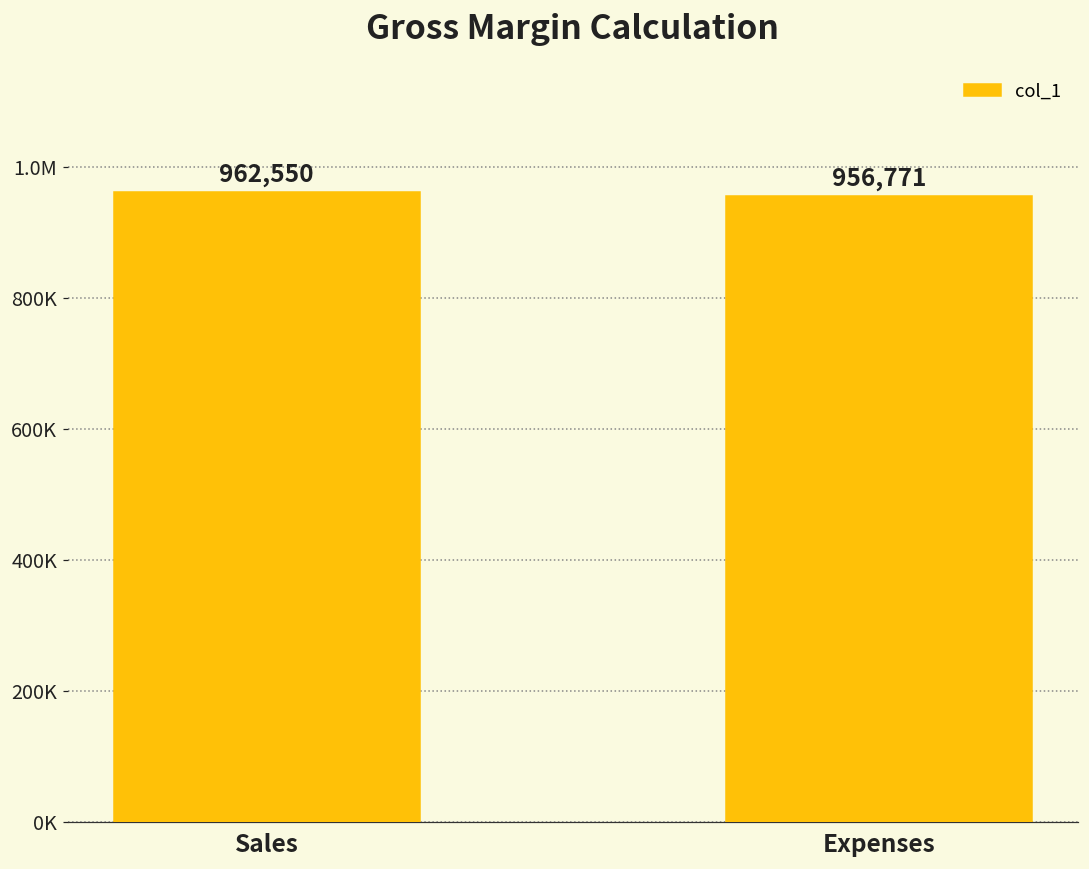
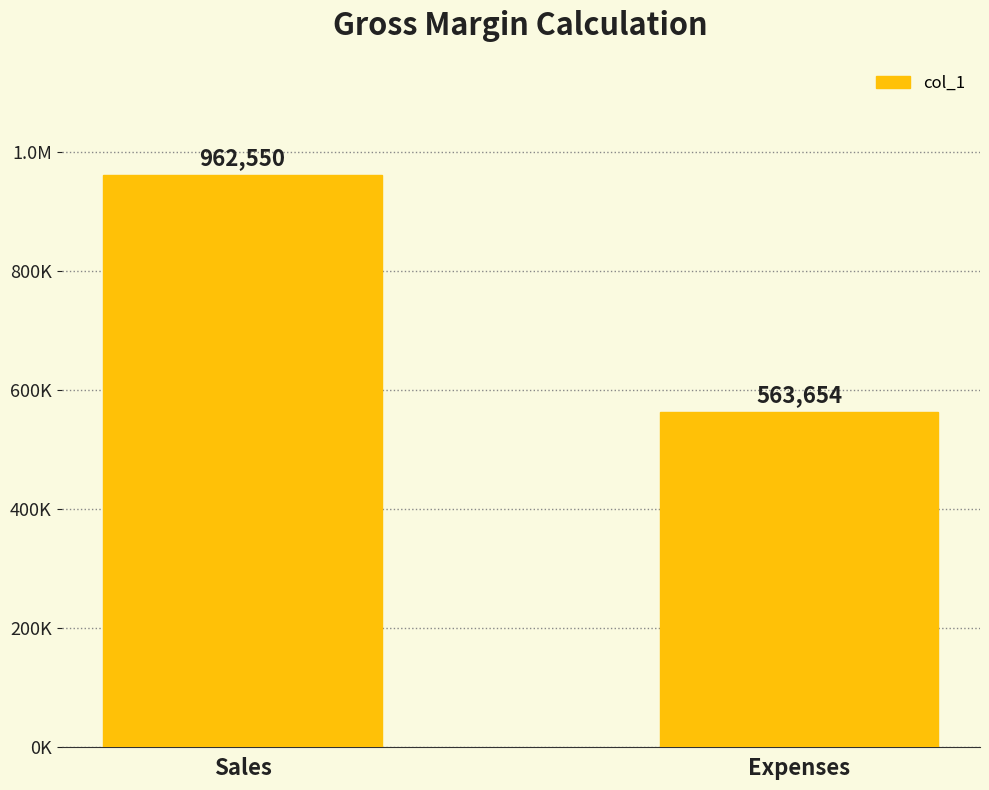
Expenses: 956,771 -> 563,654
